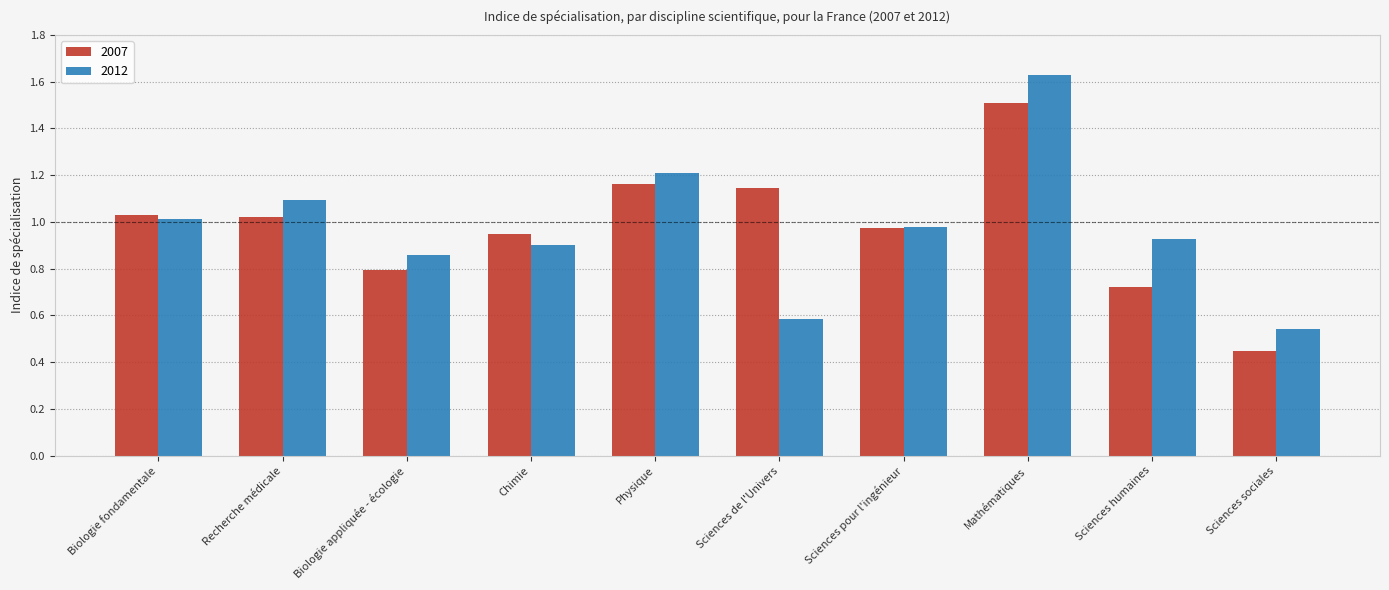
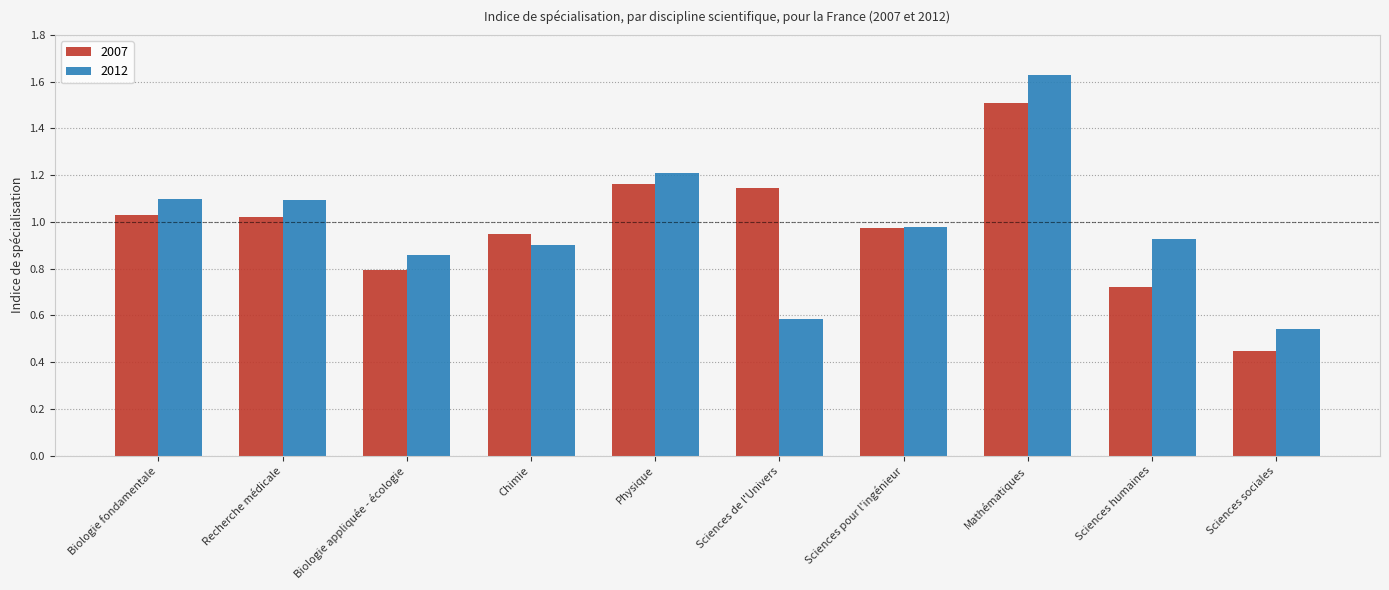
2012, Biologie fondamentale: 1.01 -> 1.10
